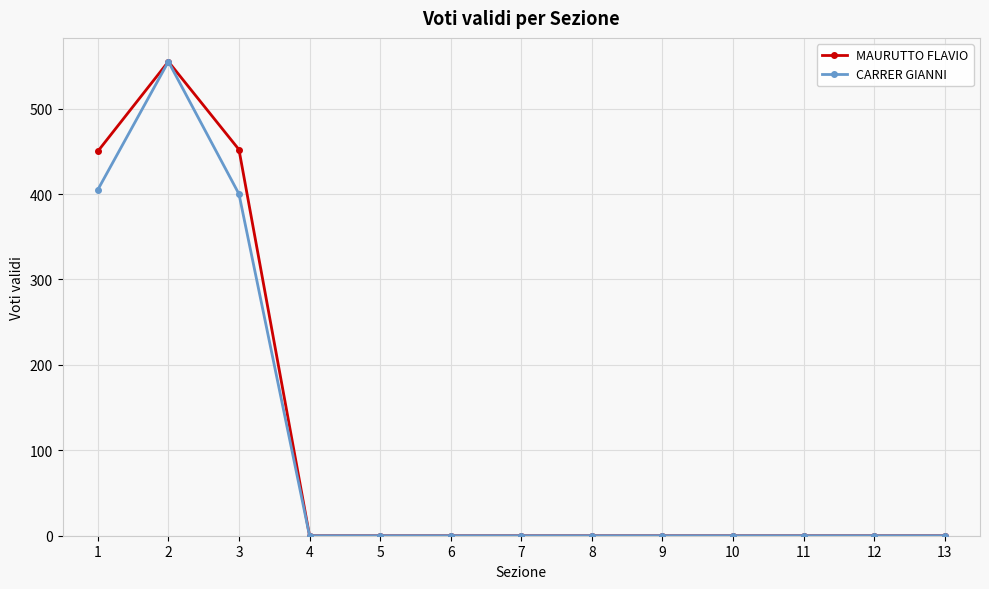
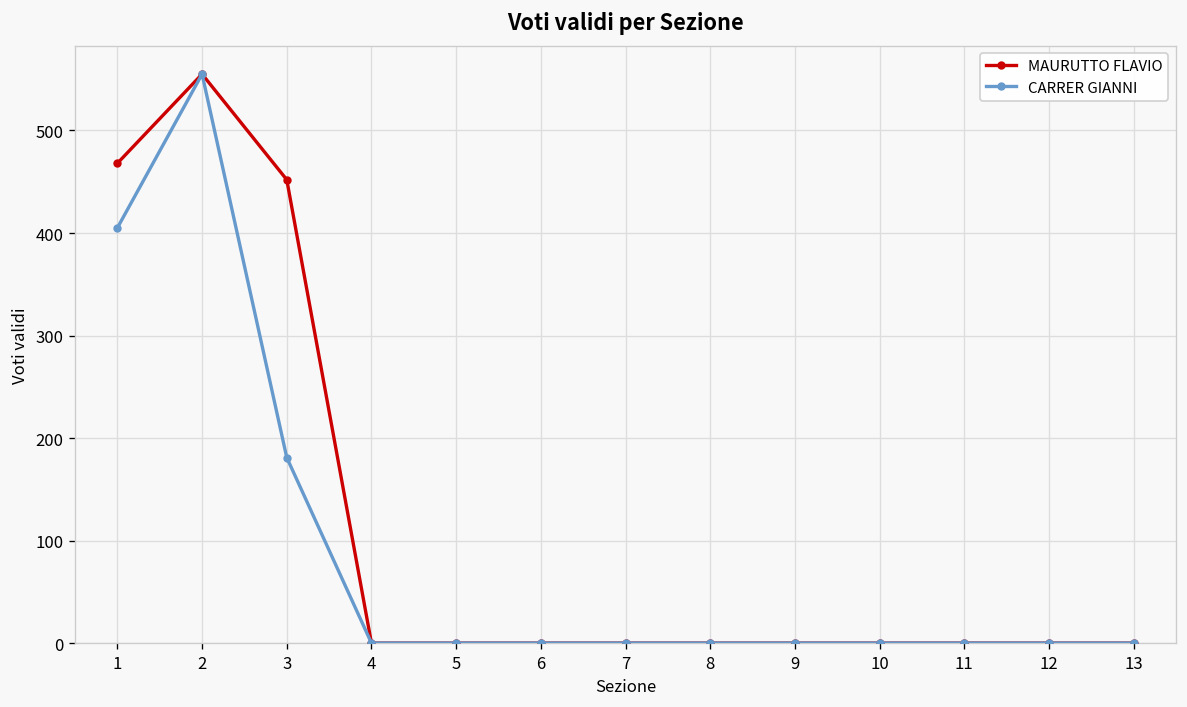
MAURUTTO FLAVIO, 1: 450 -> 470
CARRER GIANNI, 3: 400 -> 180
